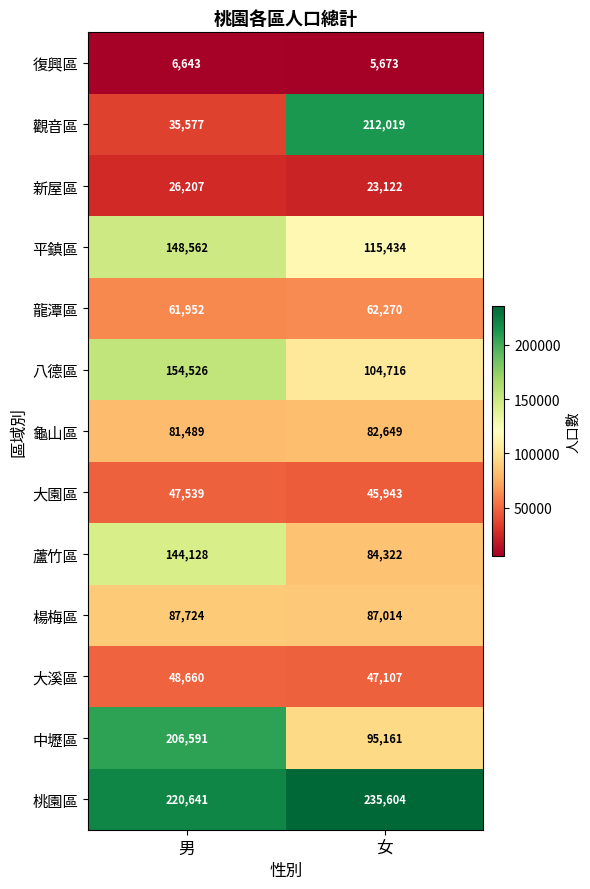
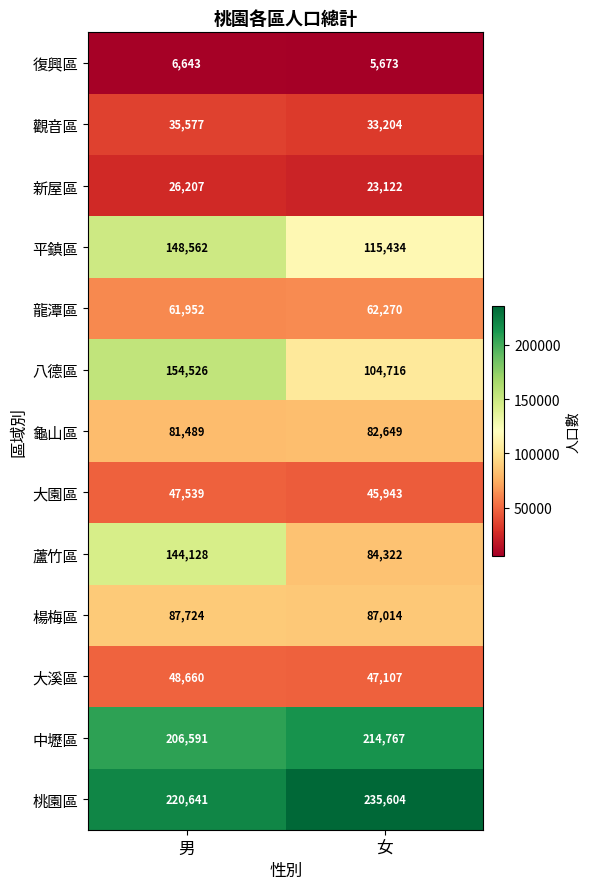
觀音區, 女: 212,019 -> 33,204
中壢區, 女: 95,161 -> 214,767
